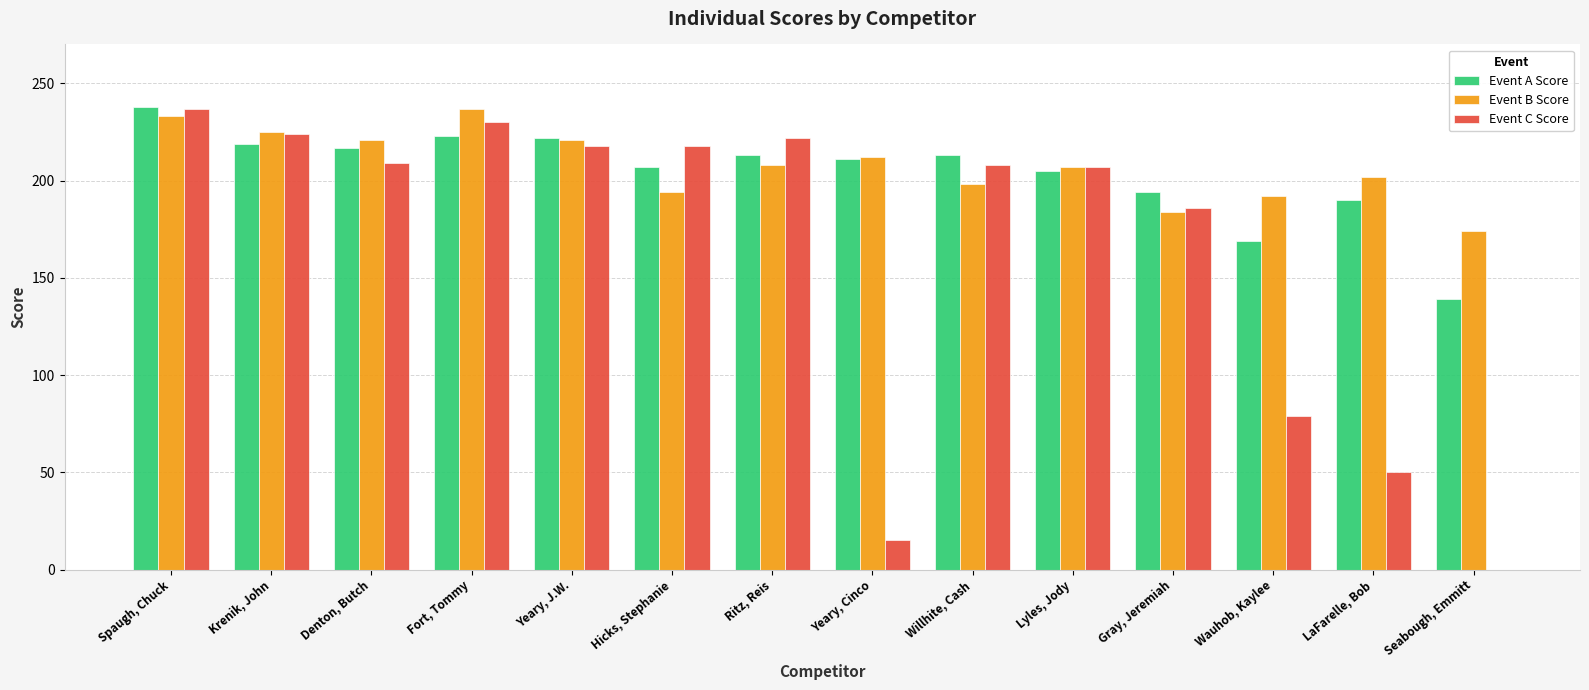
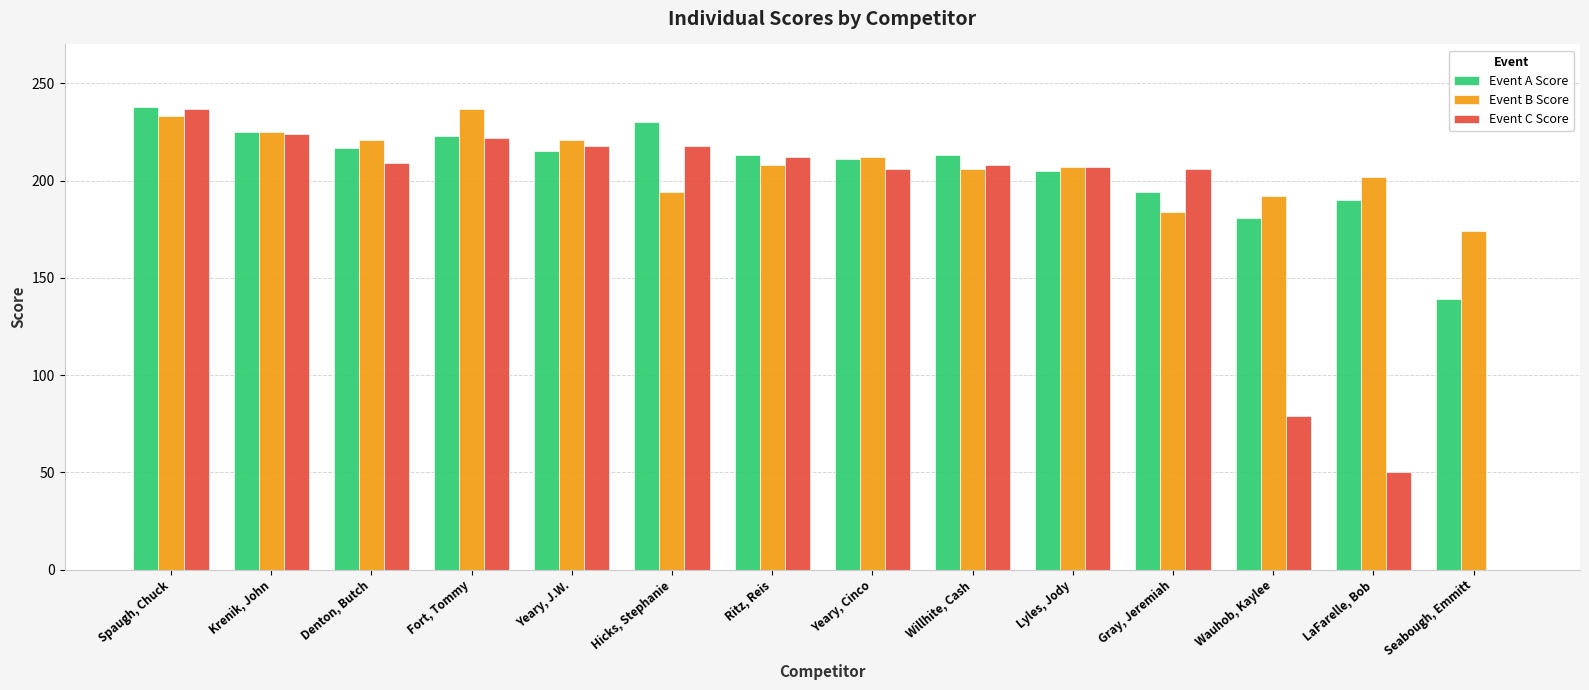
Event A Score, Krenik, John: 219 -> 225
Event C Score, Fort, Tommy: 230 -> 222
Event A Score, Yeary, J.W.: 222 -> 215
Event A Score, Hicks, Stephanie: 207 -> 230
Event C Score, Ritz, Reis: 222 -> 212
Event C Score, Yeary, Cinco: 15 -> 206
Event B Score, Willhite, Cash: 198 -> 206
Event C Score, Gray, Jeremiah: 186 -> 206
Event A Score, Wauhob, Kaylee: 169 -> 181
